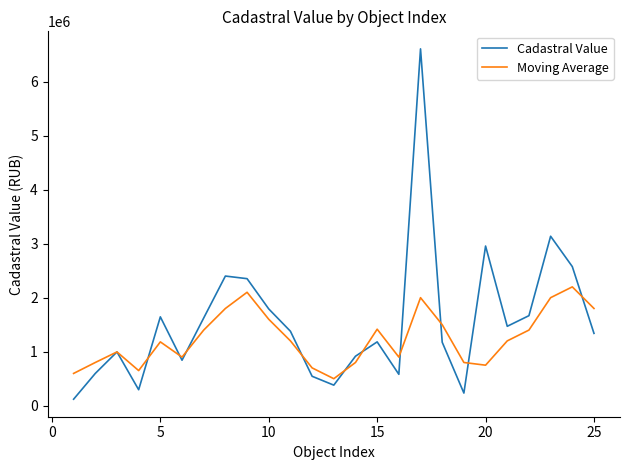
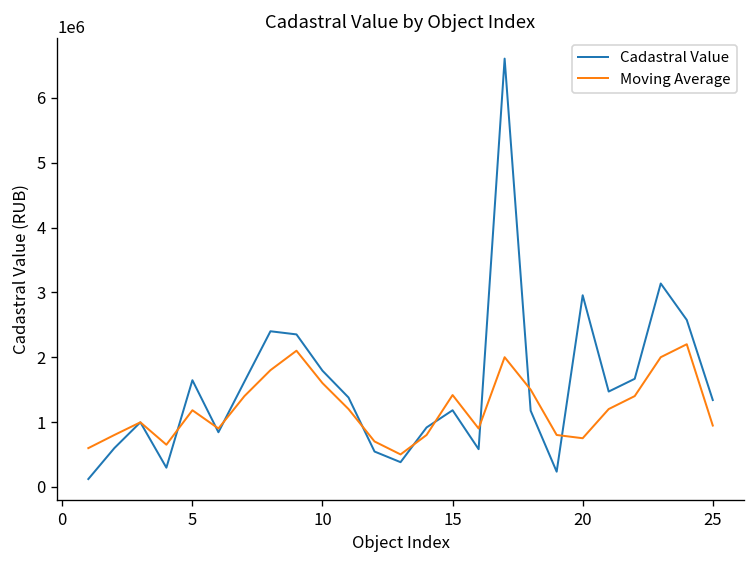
Moving Average, 25: 1800000 -> 900000
